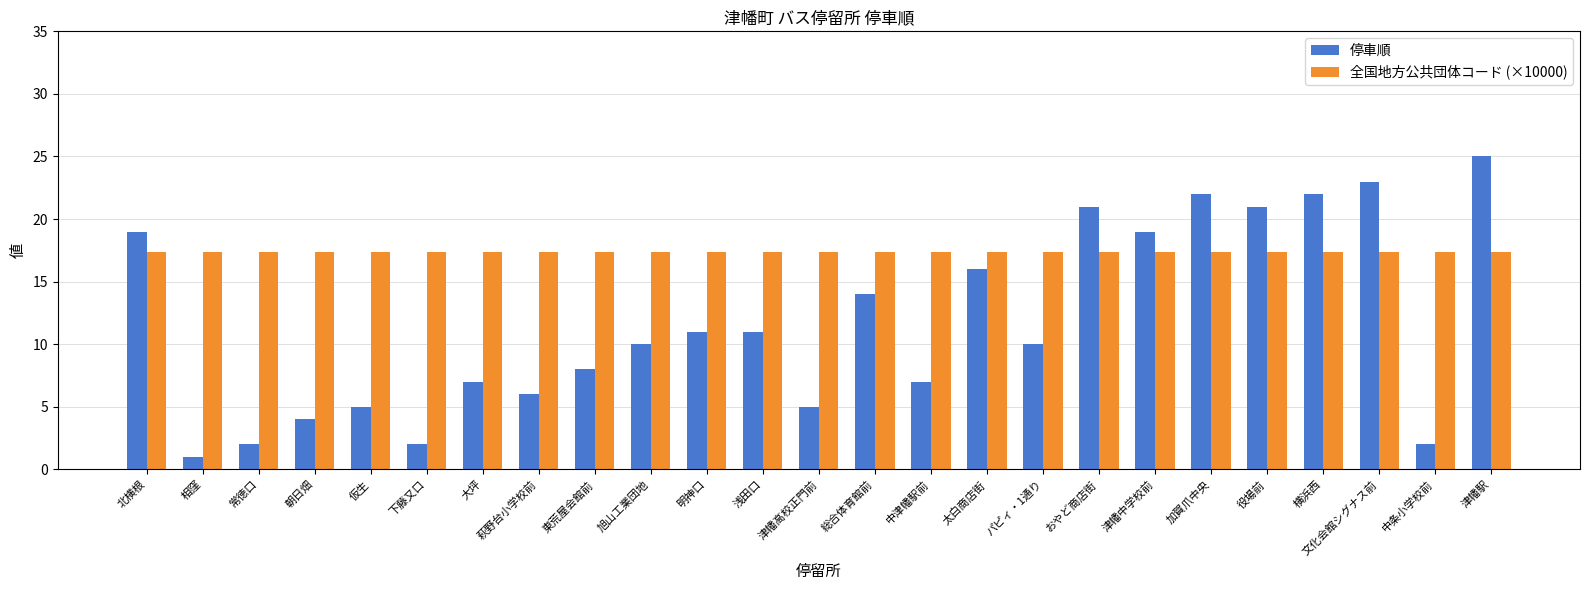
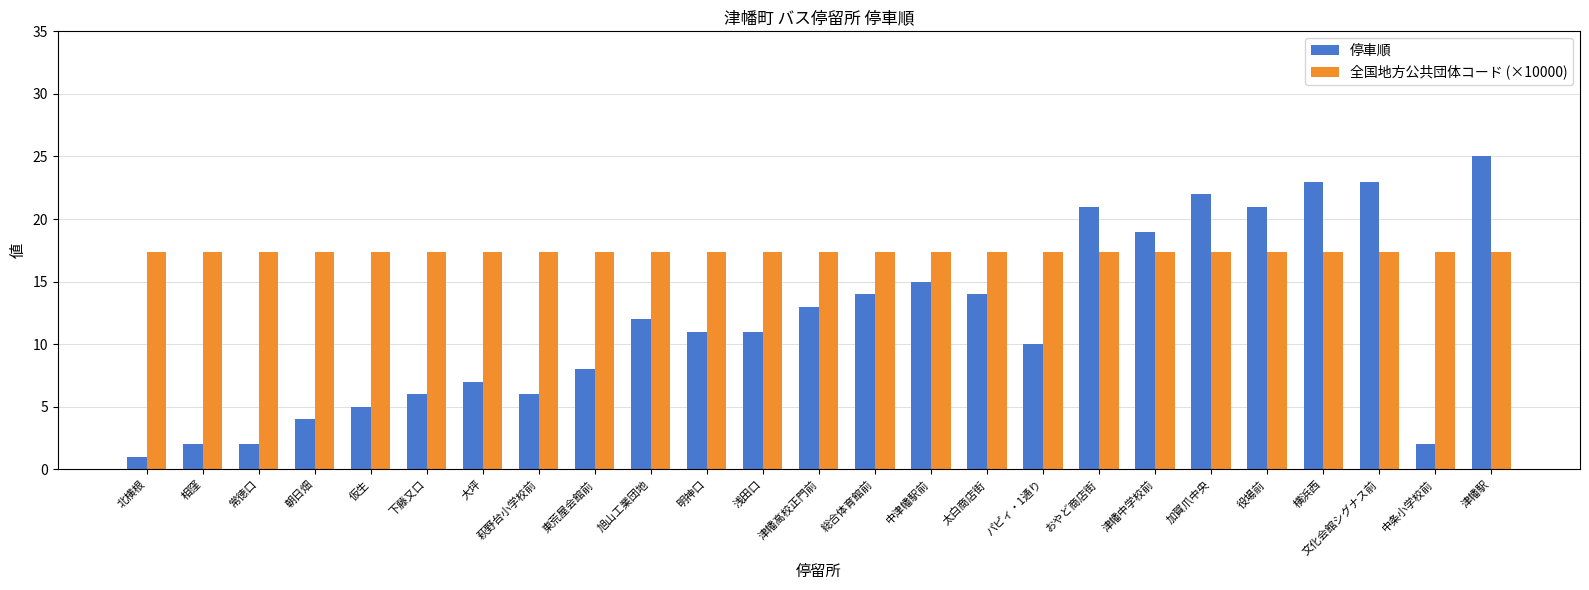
停車順, 北横根: 19 -> 1
停車順, 相窪: 1 -> 2
停車順, 下藤又口: 2 -> 6
停車順, 旭山工業団地: 10 -> 12
停車順, 津幡高校正門前: 5 -> 13
停車順, 中津幡駅前: 7 -> 15
停車順, 太白商店街: 16 -> 14
停車順, 横浜西: 22 -> 23
